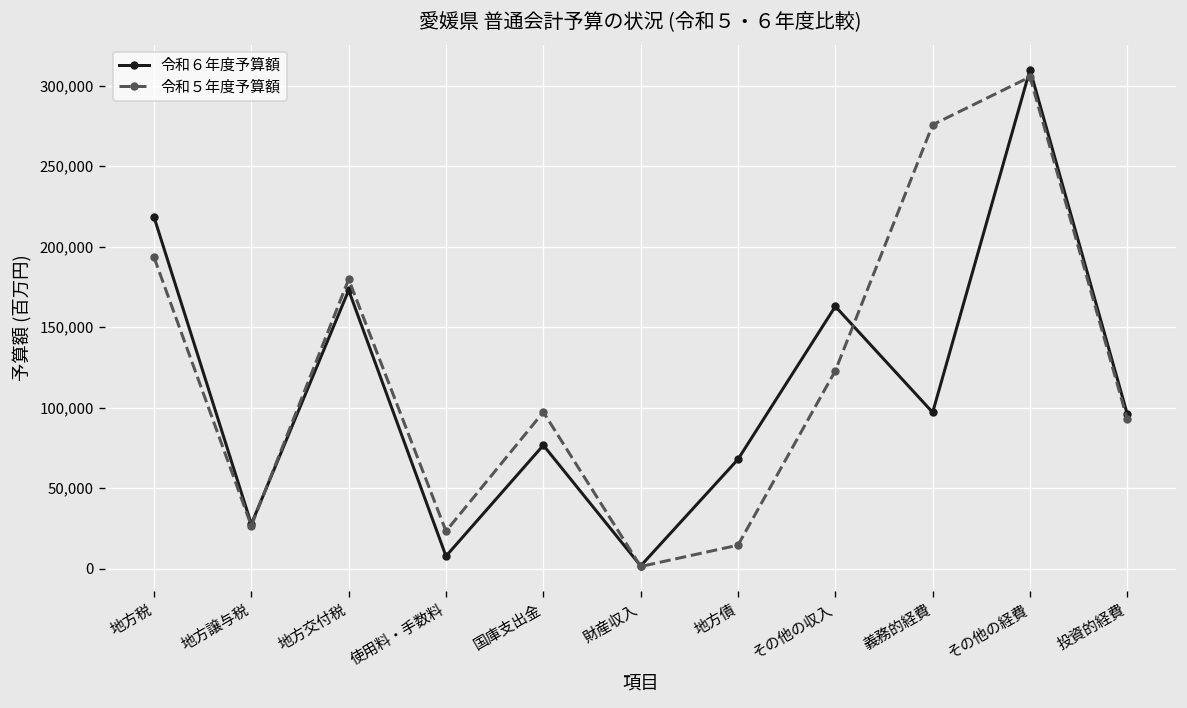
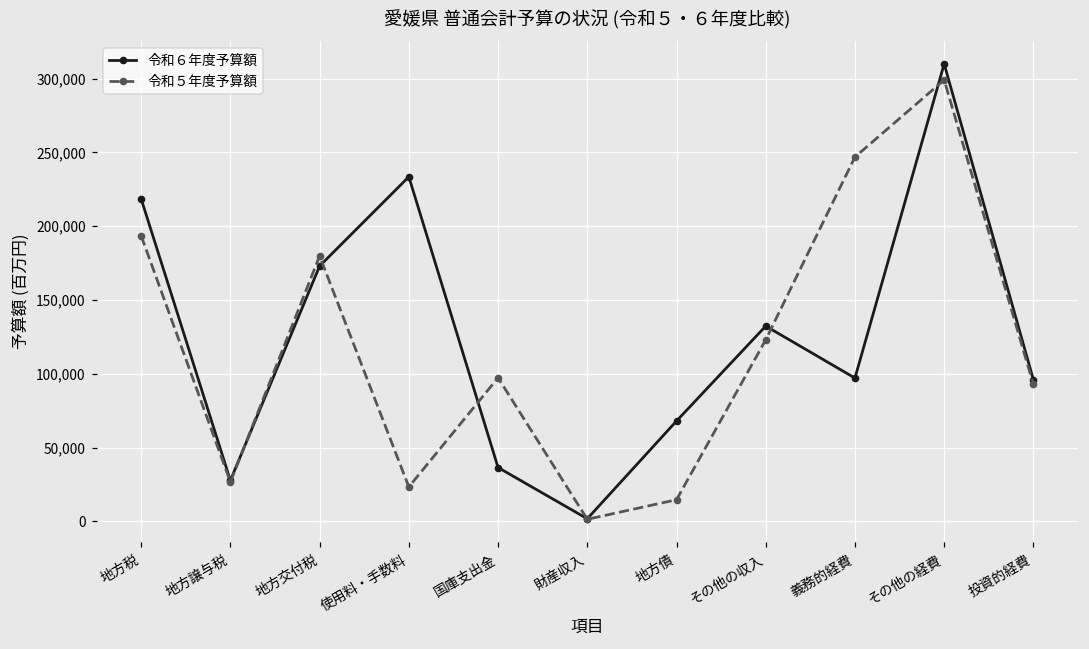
令和６年度予算額, 使用料・手数料: 8,000 -> 233,000
令和６年度予算額, 国庫支出金: 77,000 -> 36,000
令和６年度予算額, その他の収入: 163,000 -> 132,000
令和５年度予算額, 義務的経費: 276,000 -> 247,000
令和５年度予算額, その他の経費: 305,000 -> 299,000
